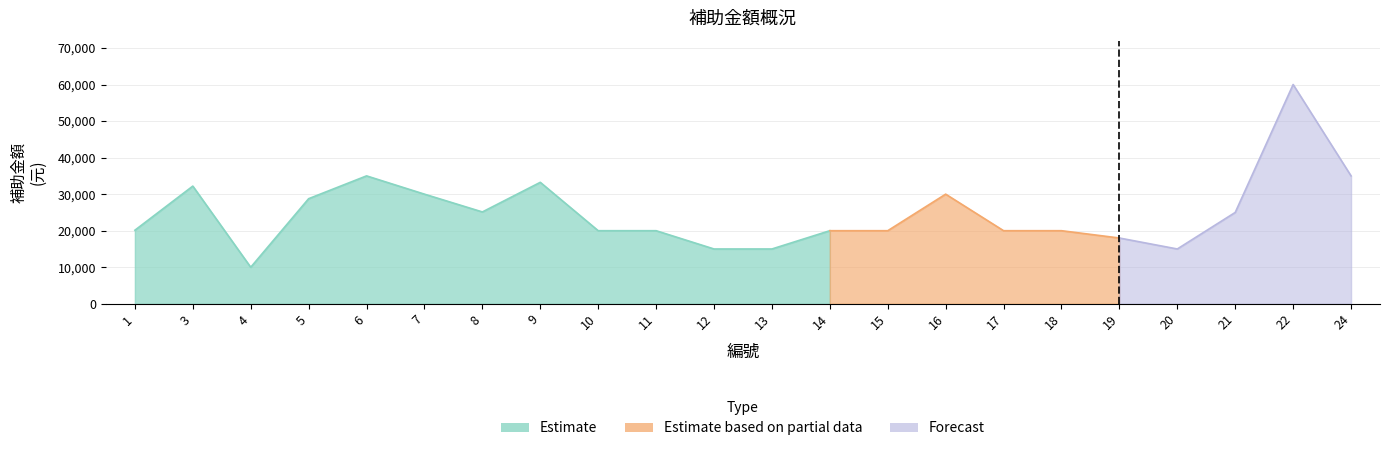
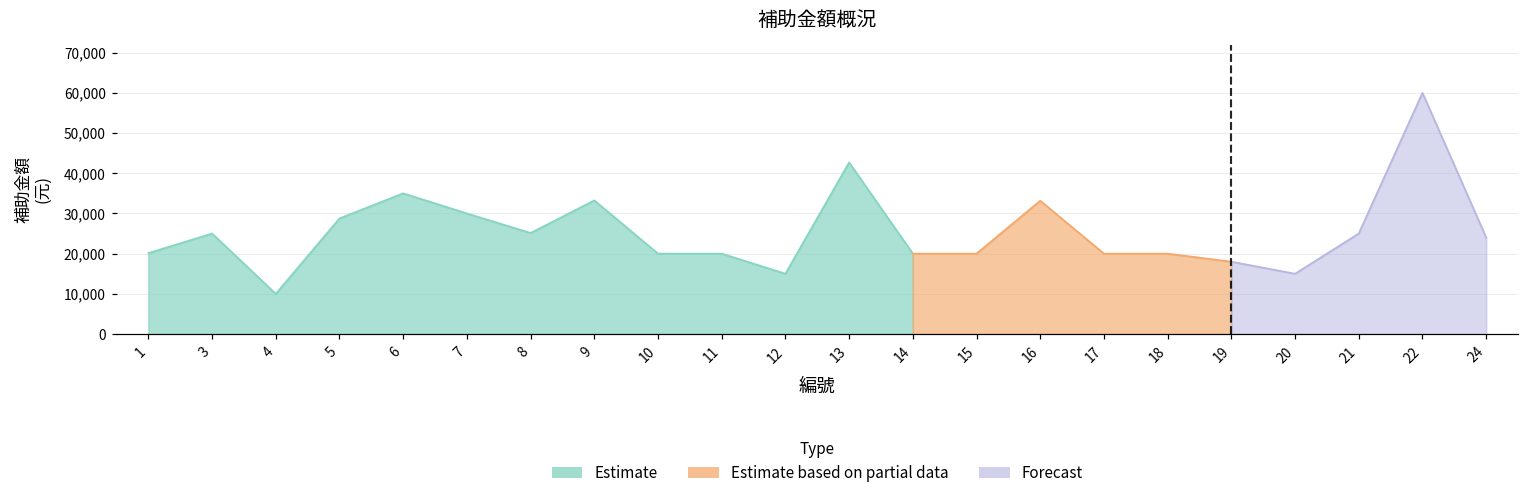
Estimate, 3: 32,000 -> 25,000
Estimate, 13: 15,000 -> 43,000
Estimate based on partial data, 16: 30,000 -> 33,000
Forecast, 24: 35,000 -> 24,000
